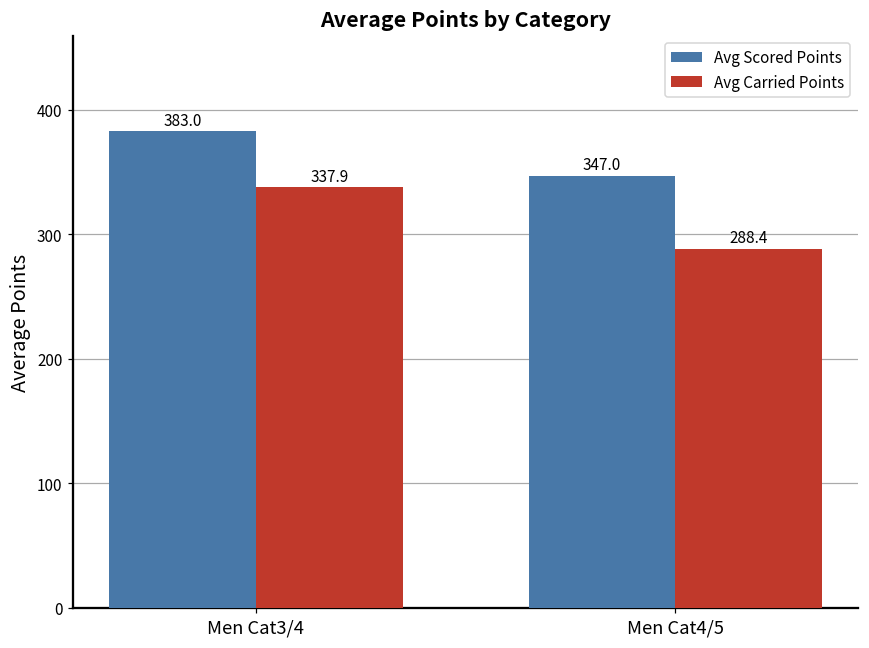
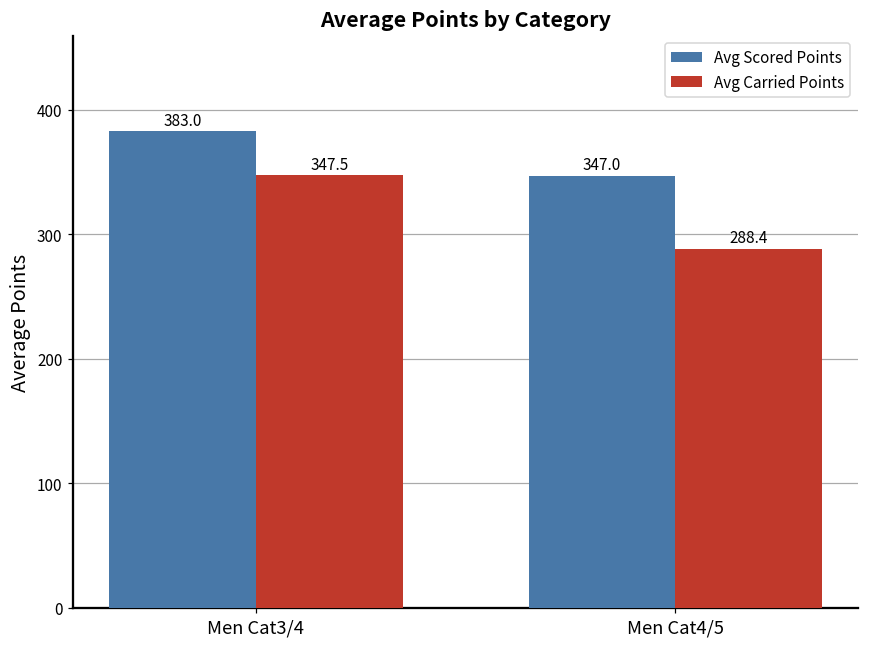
Avg Carried Points, Men Cat3/4: 337.9 -> 347.5
